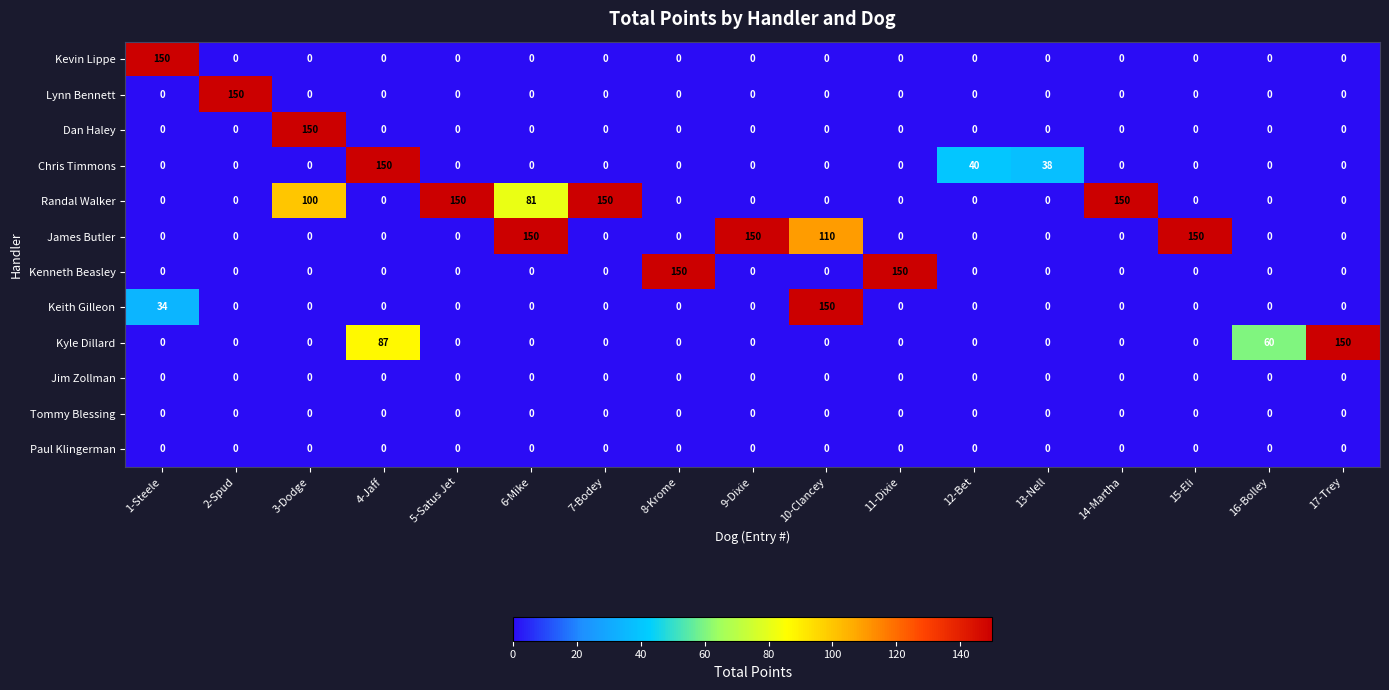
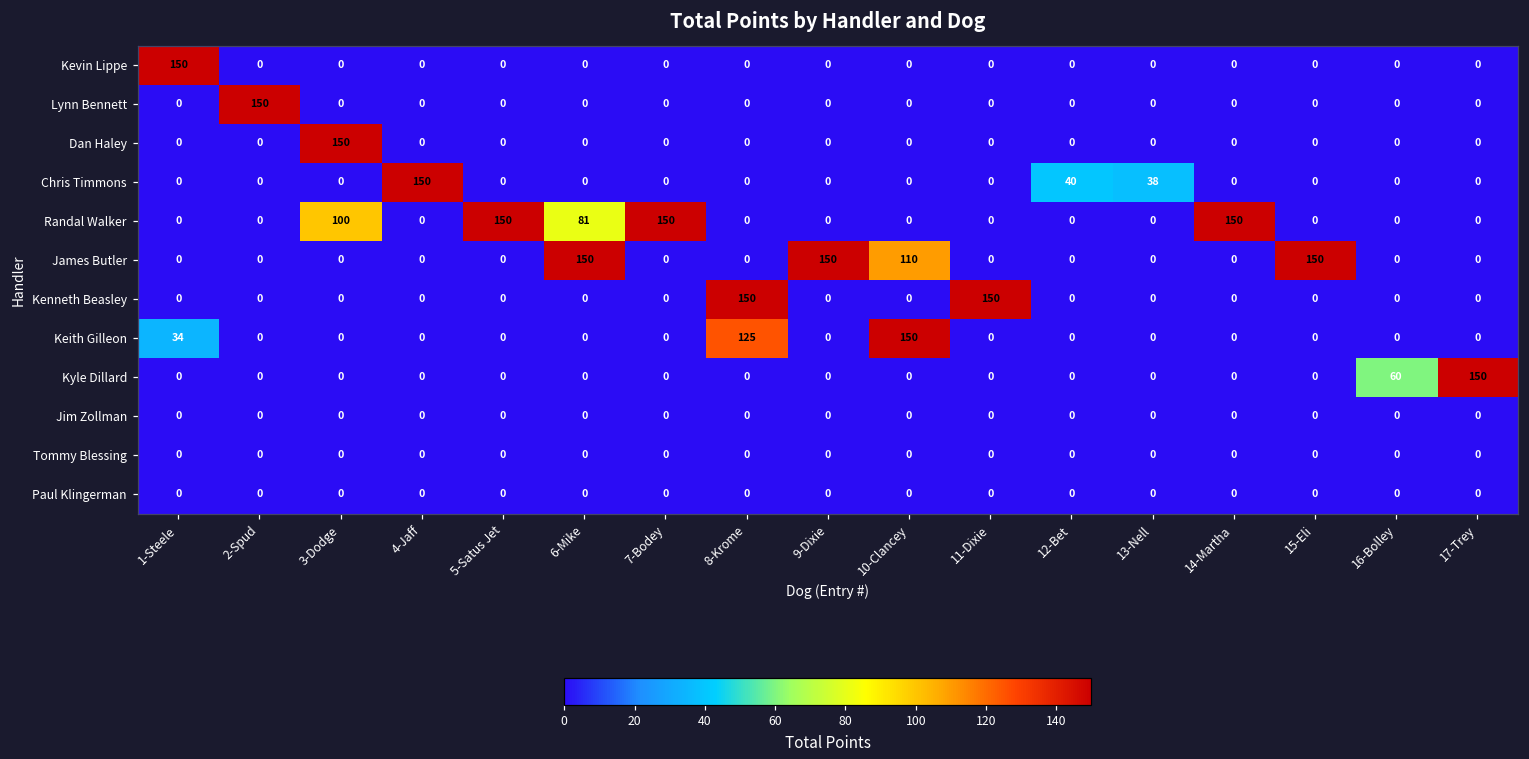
Keith Gilleon, 8-Krome: 0 -> 125
Kyle Dillard, 4-Jaff: 87 -> 0
